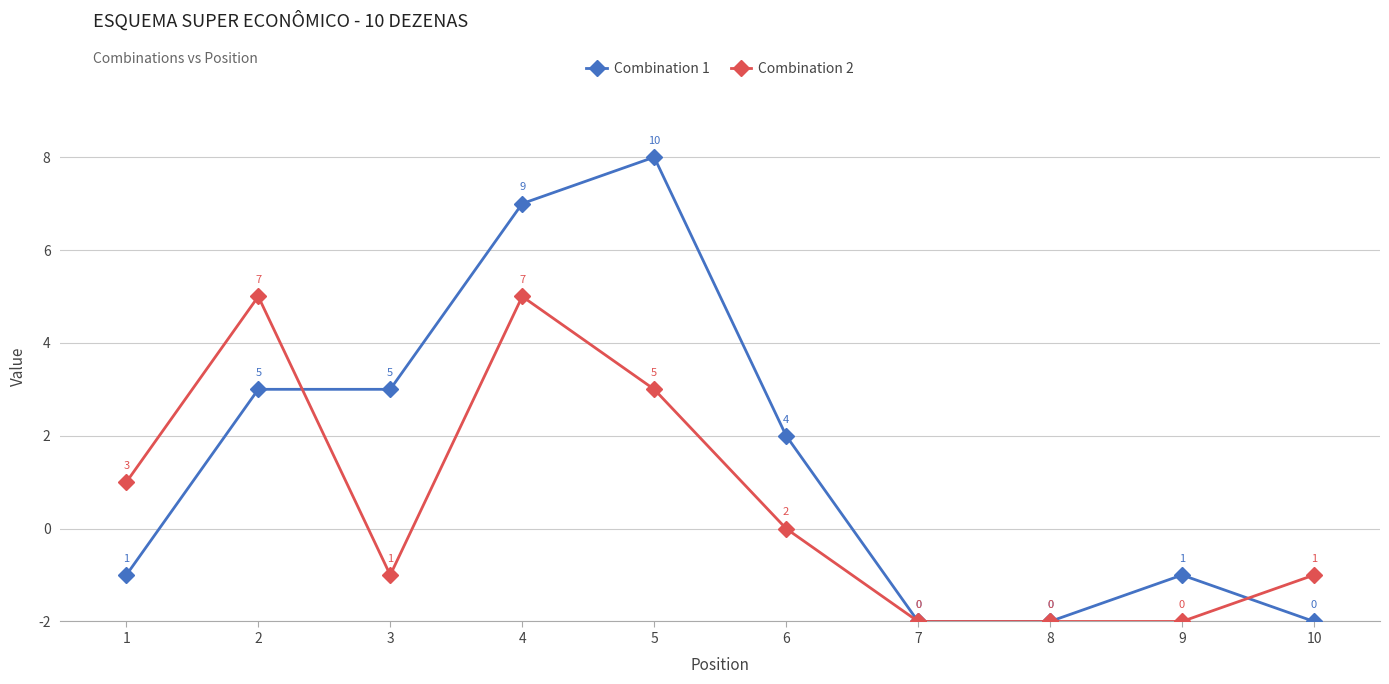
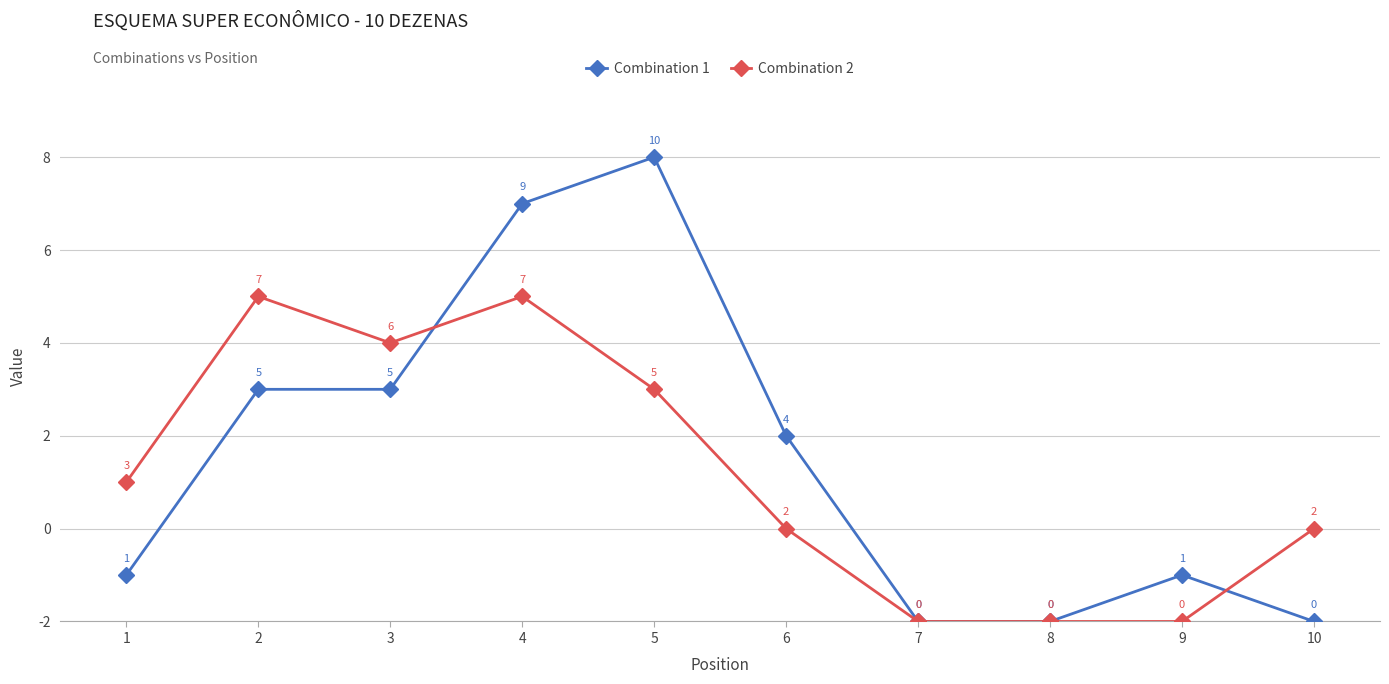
Combination 2, 3: 1 -> 6
Combination 2, 10: 1 -> 2
